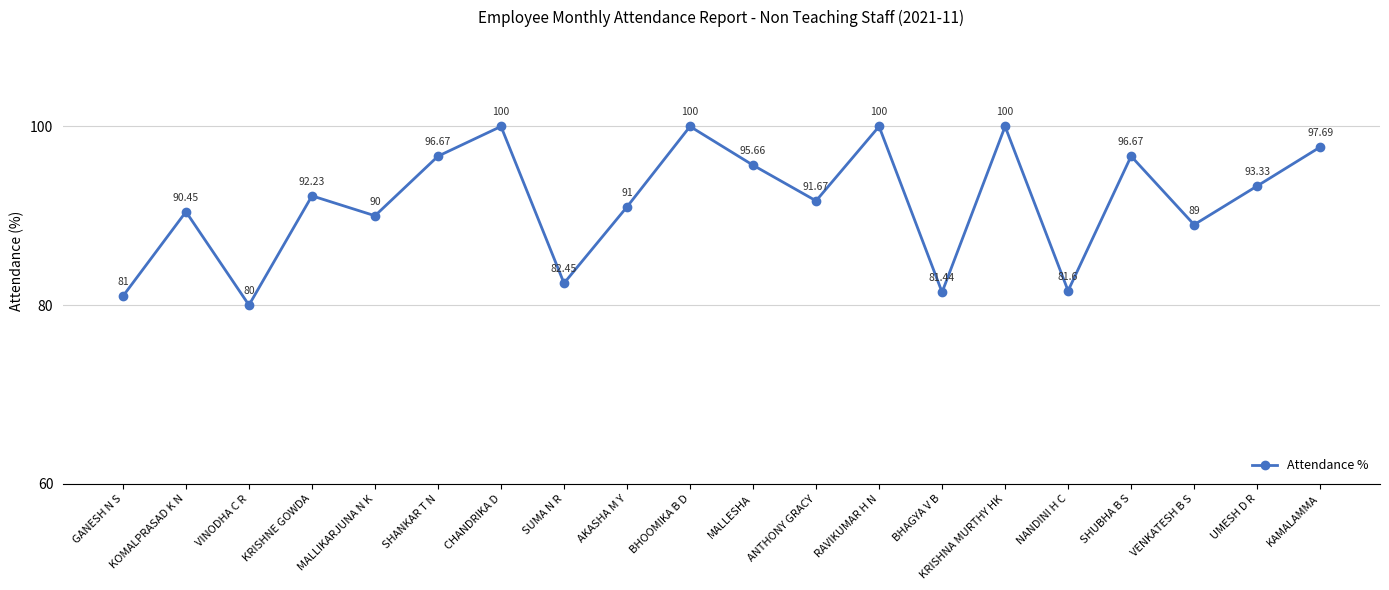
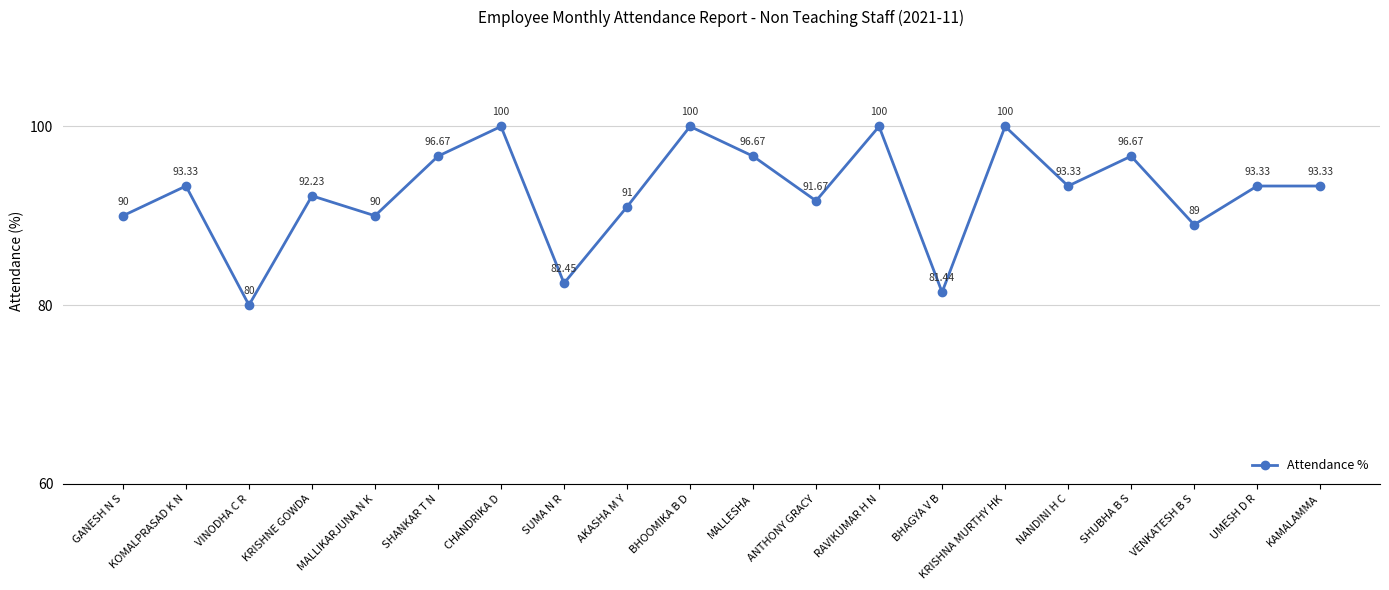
GANESH N S: 81 -> 90
KOMALPRASAD K N: 90.45 -> 93.33
MALLESHA: 95.66 -> 96.67
NANDINI H C: 81.6 -> 93.33
KAMALAMMA: 97.69 -> 93.33
